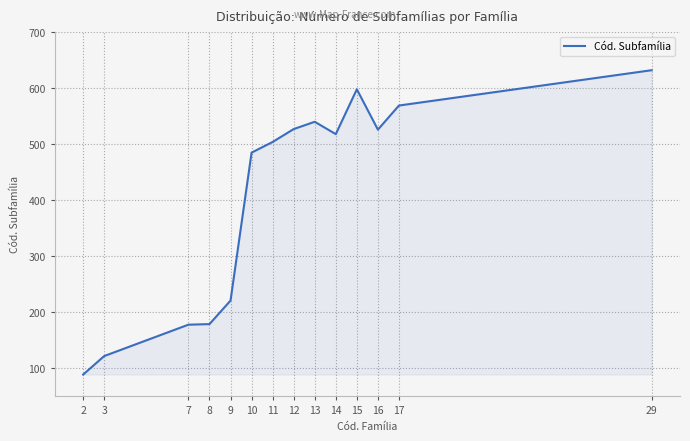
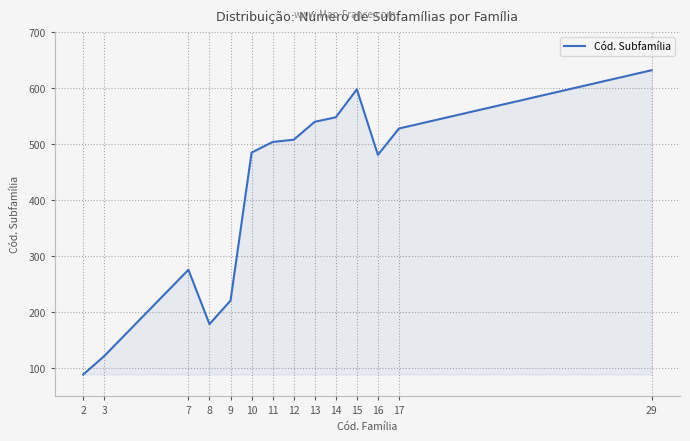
7: 180 -> 280
12: 530 -> 510
14: 520 -> 550
16: 530 -> 480
17: 570 -> 530
